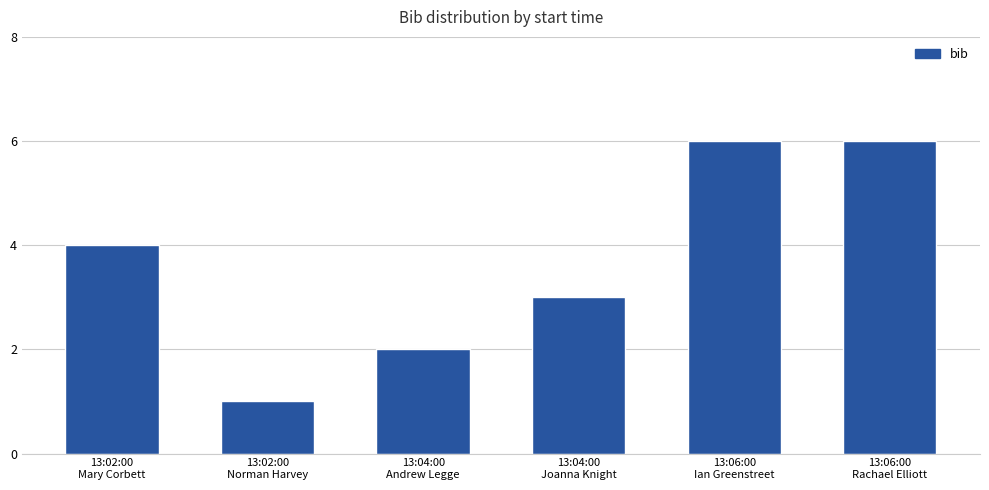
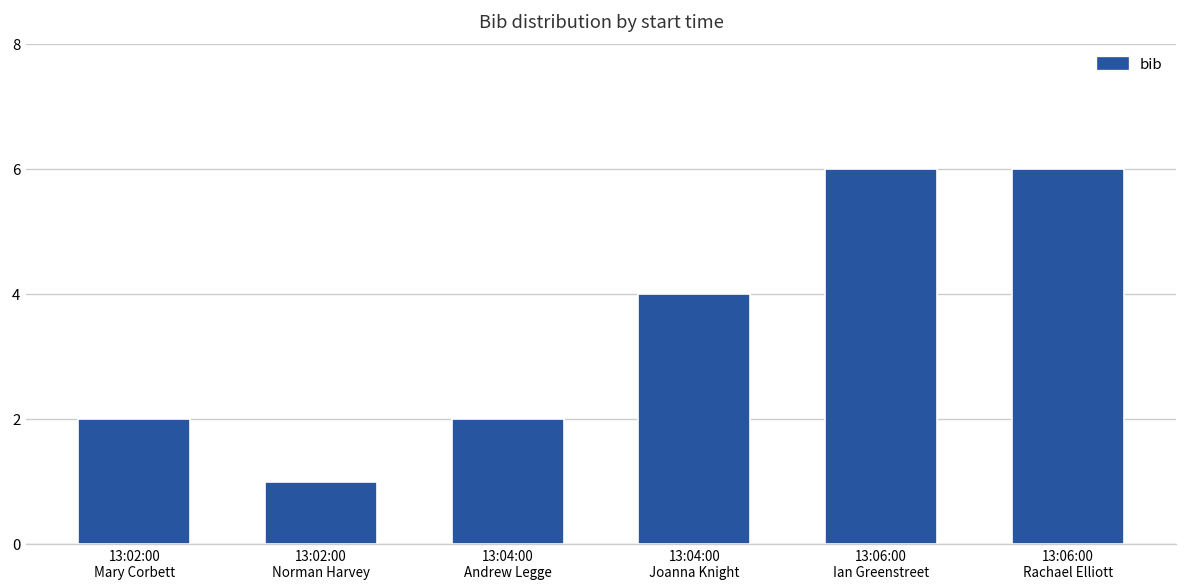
13:02:00 Mary Corbett: 4 -> 2
13:04:00 Joanna Knight: 3 -> 4
